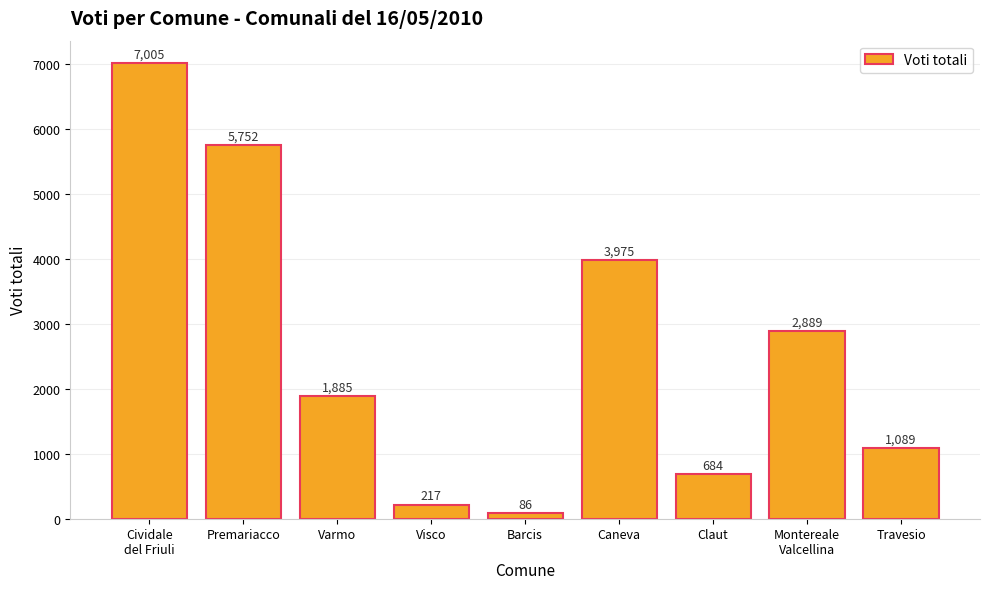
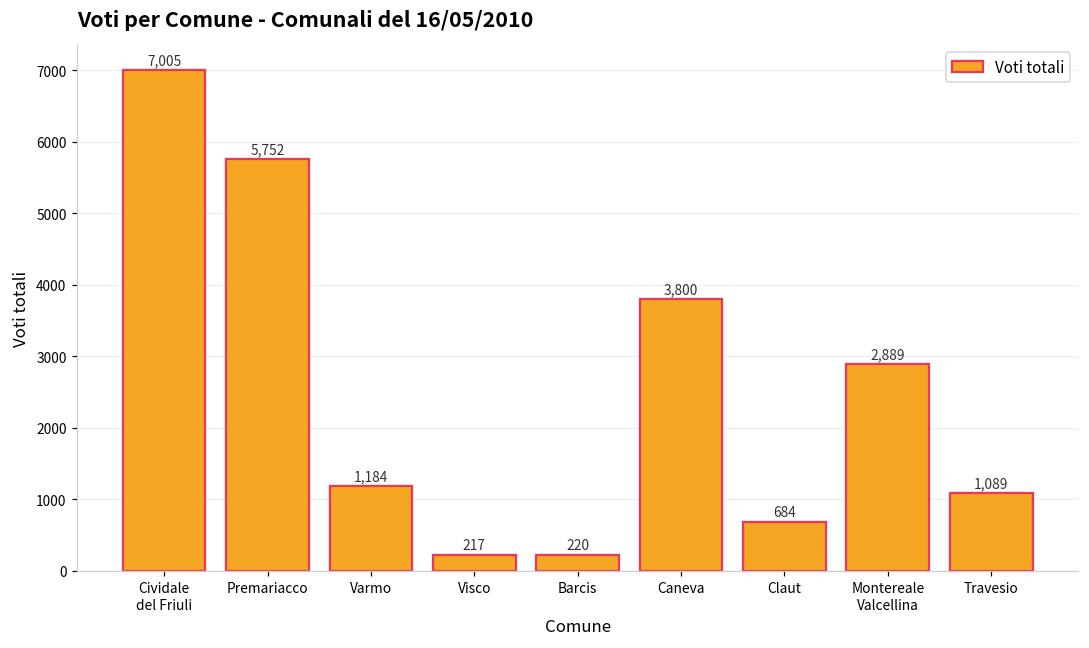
Varmo: 1,885 -> 1,184
Barcis: 86 -> 220
Caneva: 3,975 -> 3,800
